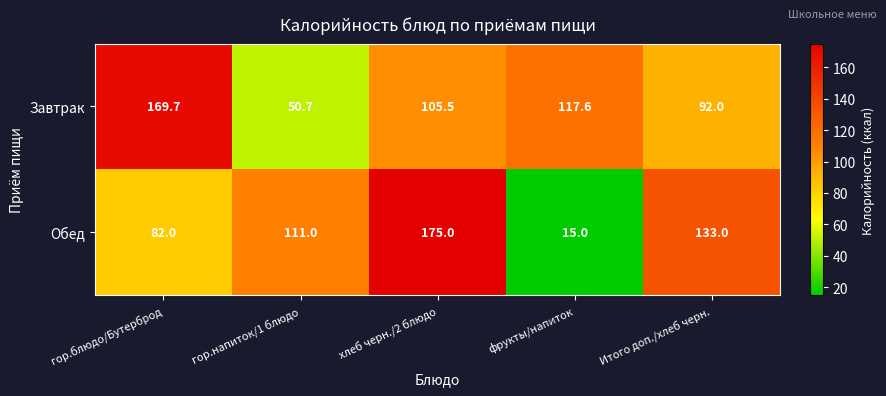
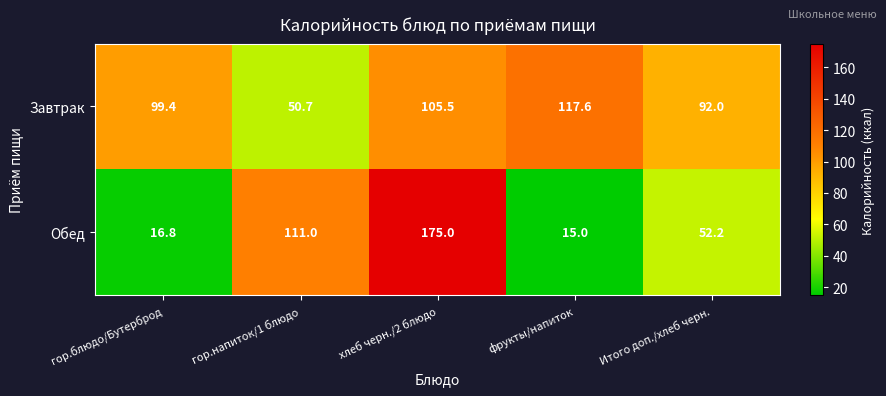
Завтрак, гор.блюдо/Бутерброд: 169.7 -> 99.4
Обед, гор.блюдо/Бутерброд: 82.0 -> 16.8
Обед, Итого доп./хлеб черн.: 133.0 -> 52.2
